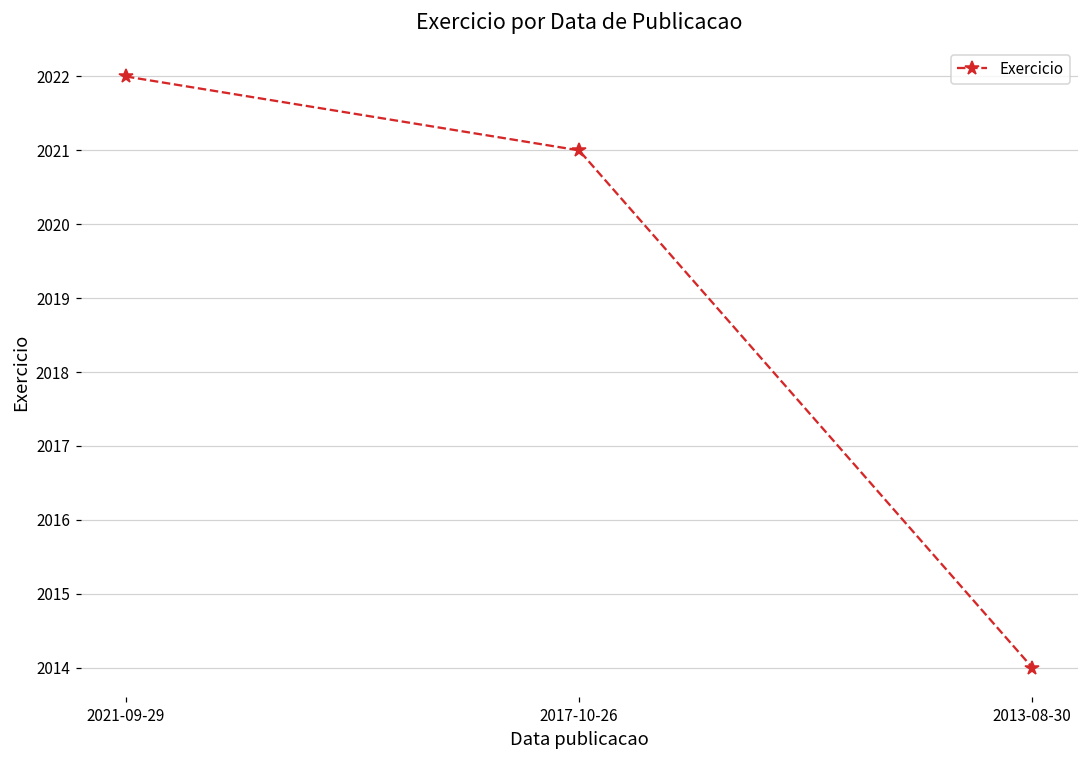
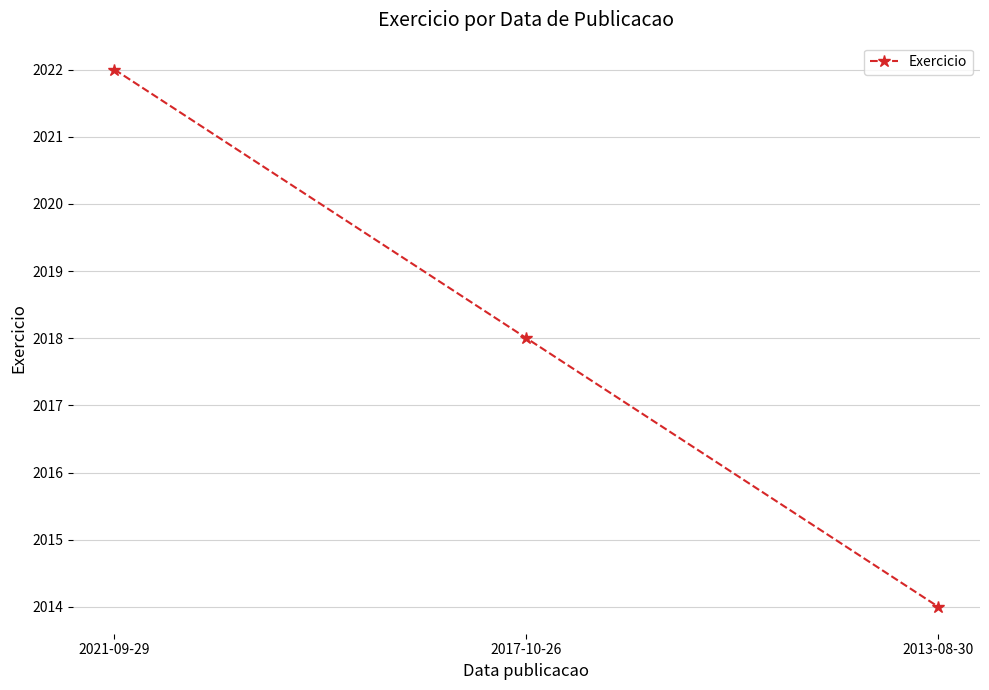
2017-10-26: 2021 -> 2018
